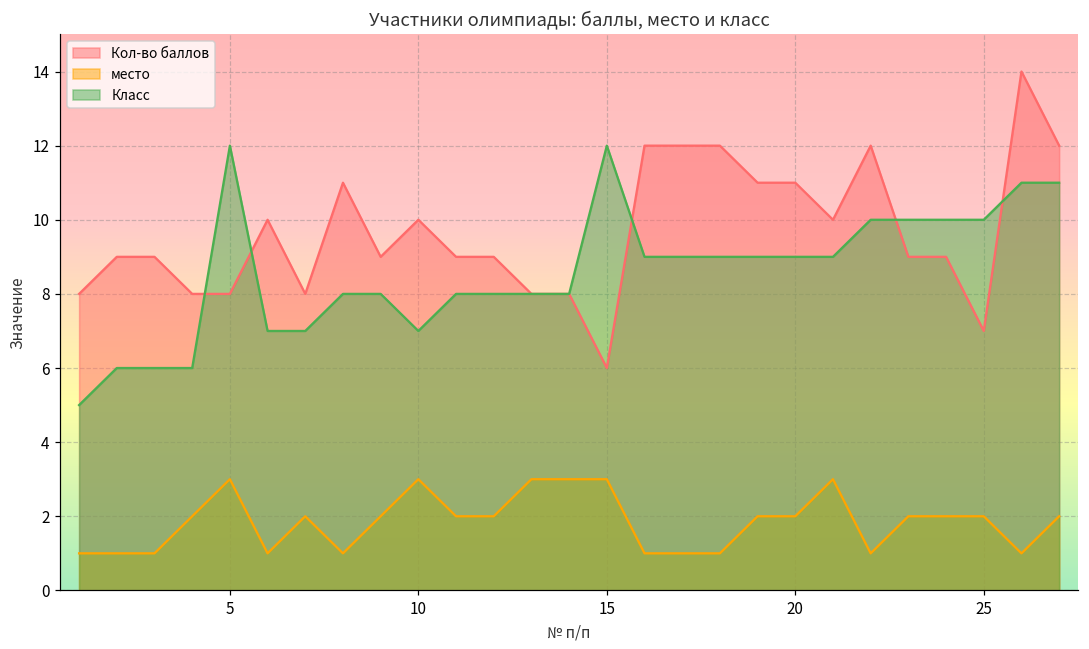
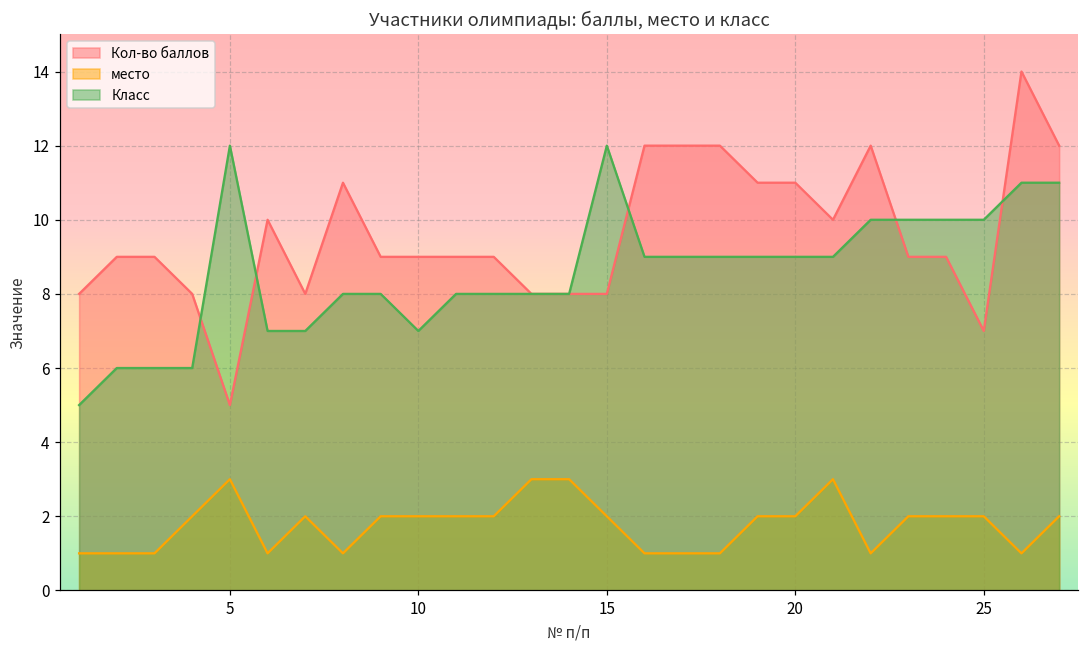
Кол-во баллов, 5: 8 -> 5
Кол-во баллов, 10: 10 -> 9
место, 10: 3 -> 2
Кол-во баллов, 15: 6 -> 8
место, 15: 3 -> 2
